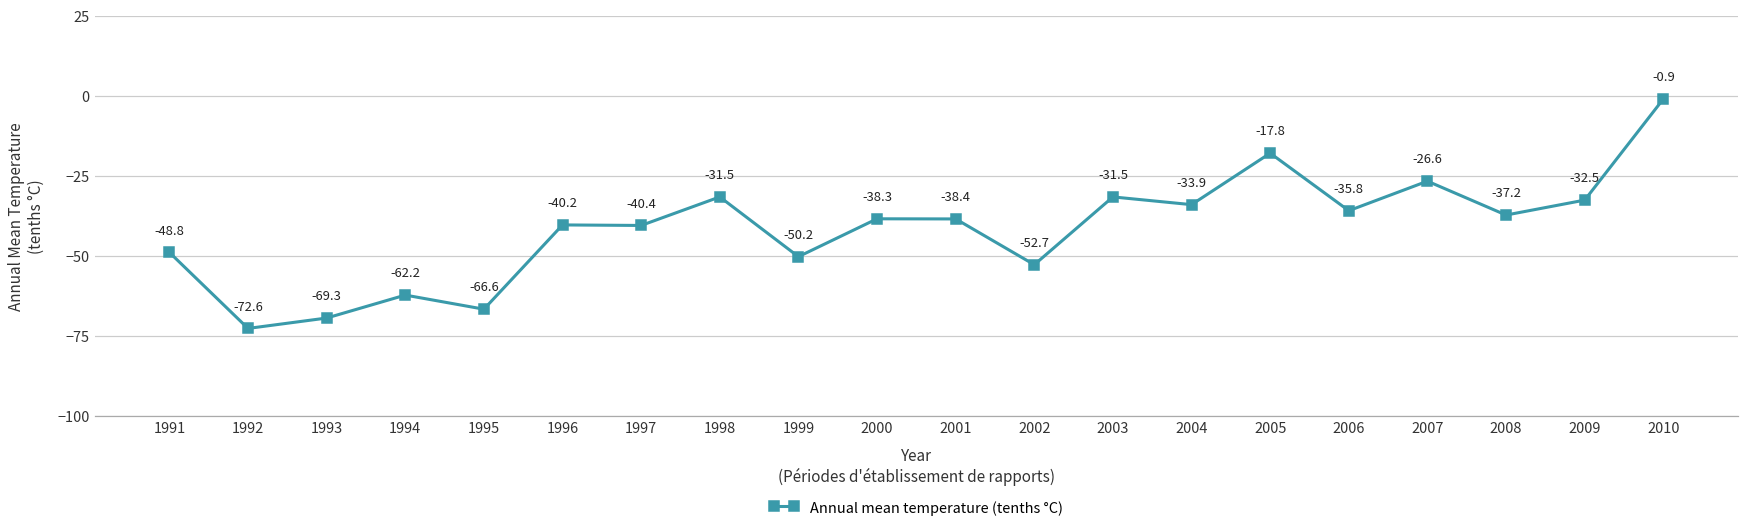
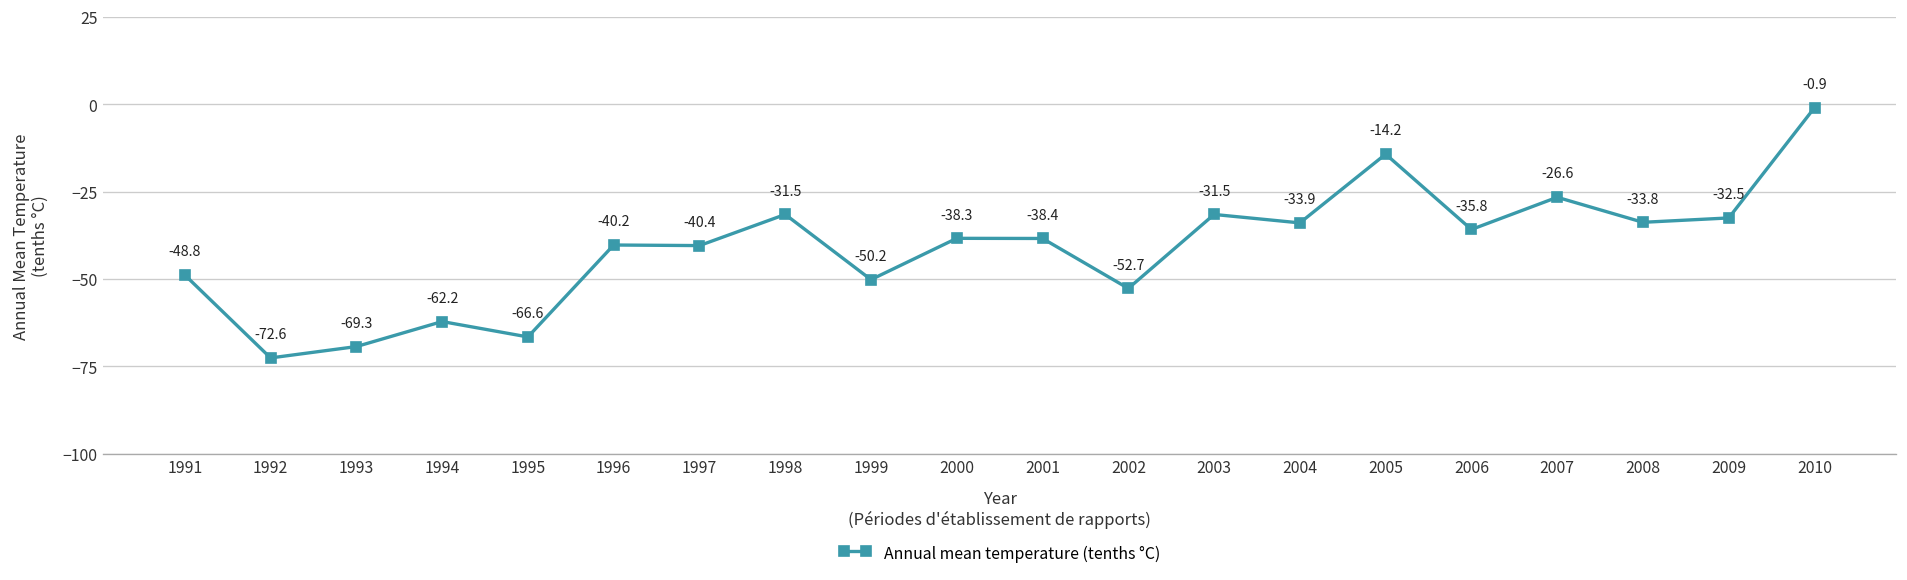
2005: -17.8 -> -14.2
2008: -37.2 -> -33.8
